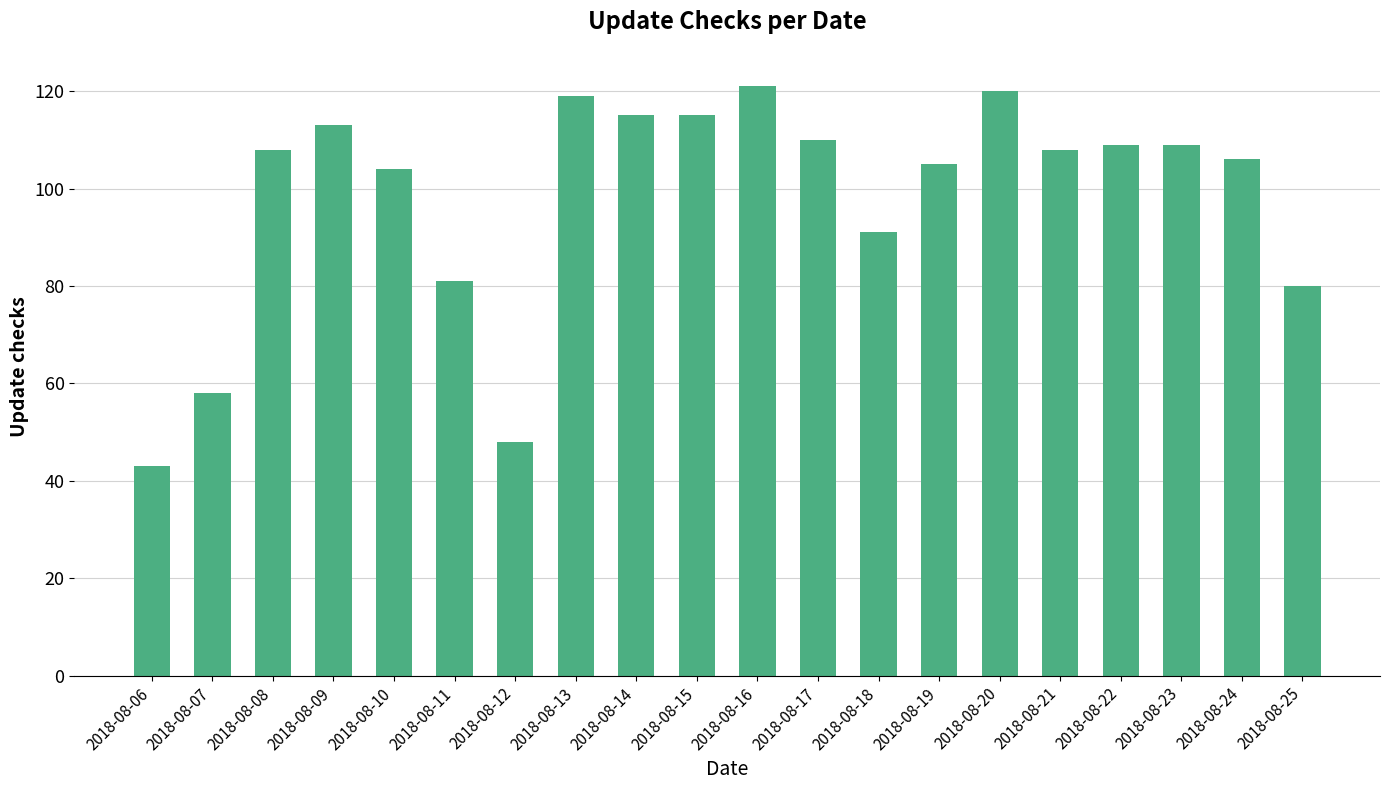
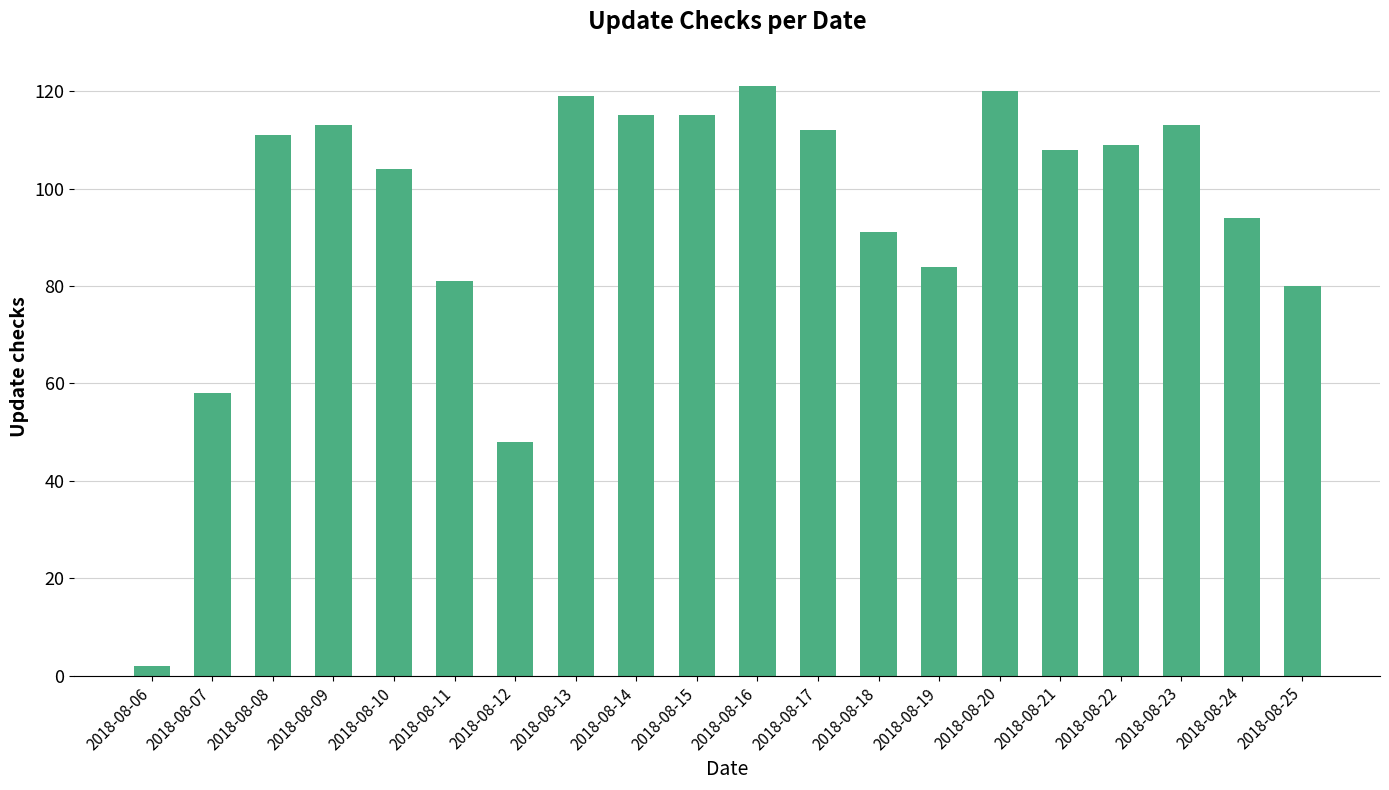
2018-08-06: 43 -> 2
2018-08-08: 108 -> 111
2018-08-17: 110 -> 112
2018-08-19: 105 -> 84
2018-08-23: 109 -> 113
2018-08-24: 106 -> 94
